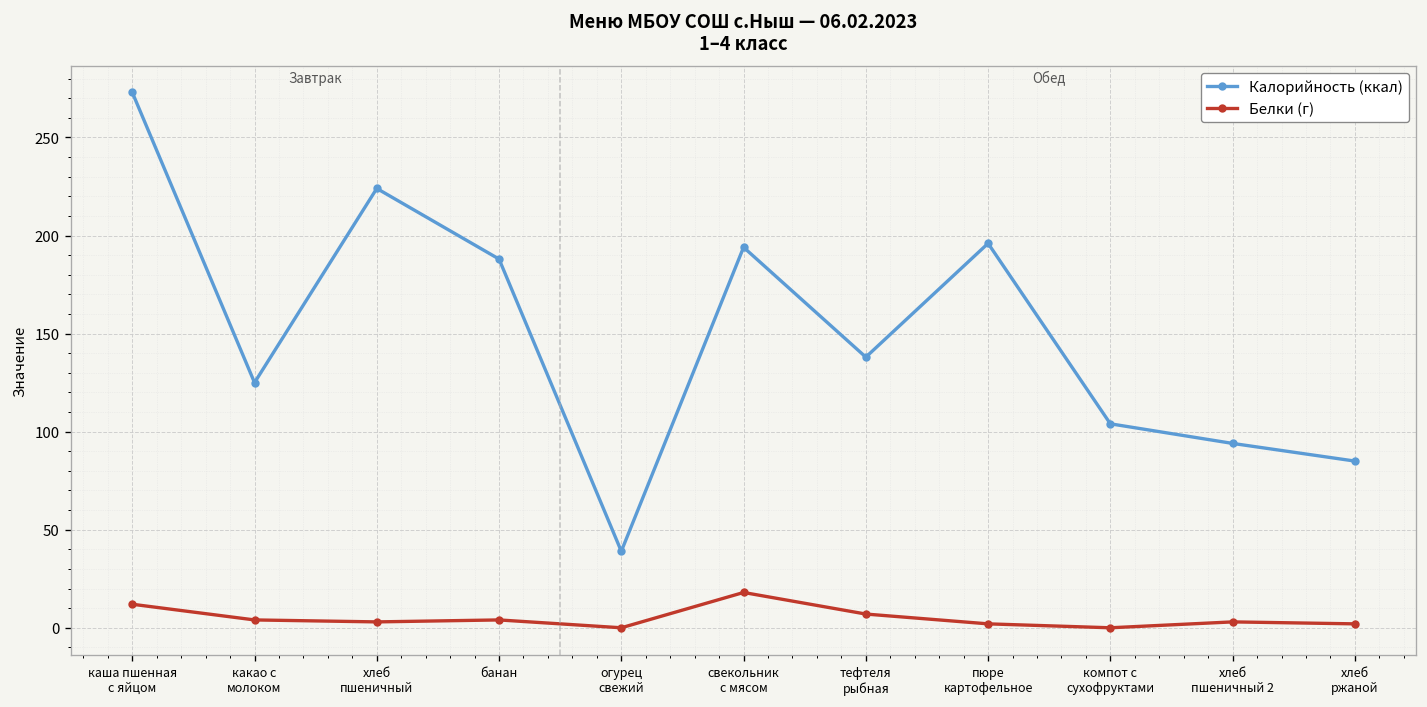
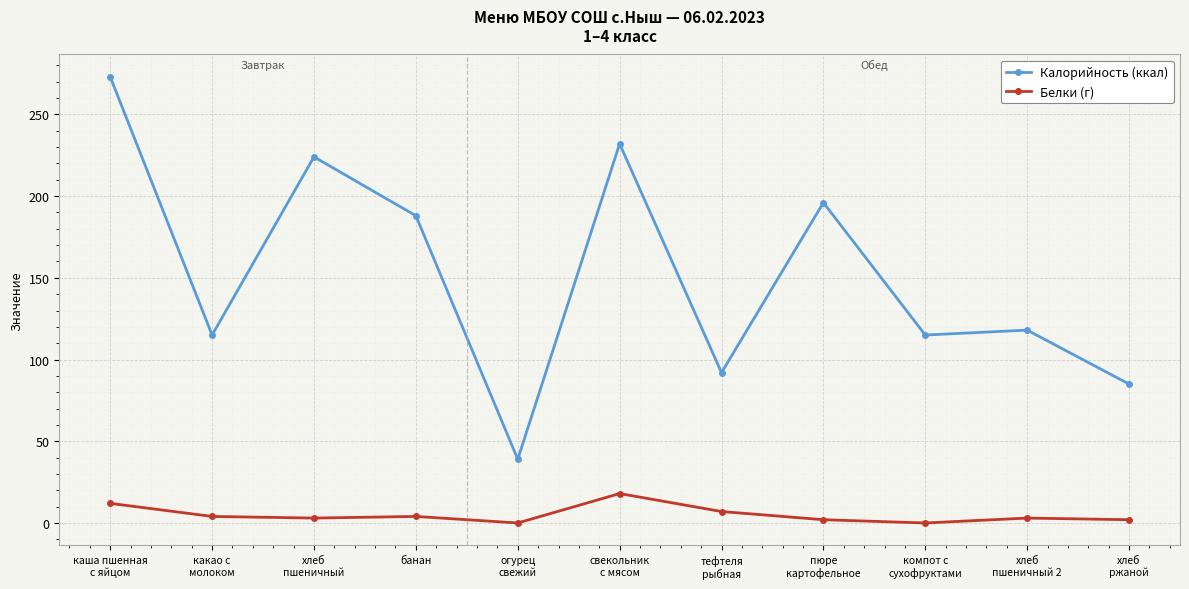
Калорийность (ккал), какао с молоком: 125 -> 115
Калорийность (ккал), свекольник с мясом: 194 -> 232
Калорийность (ккал), тефтеля рыбная: 138 -> 92
Калорийность (ккал), компот с сухофруктами: 104 -> 115
Калорийность (ккал), хлеб пшеничный 2: 94 -> 118
